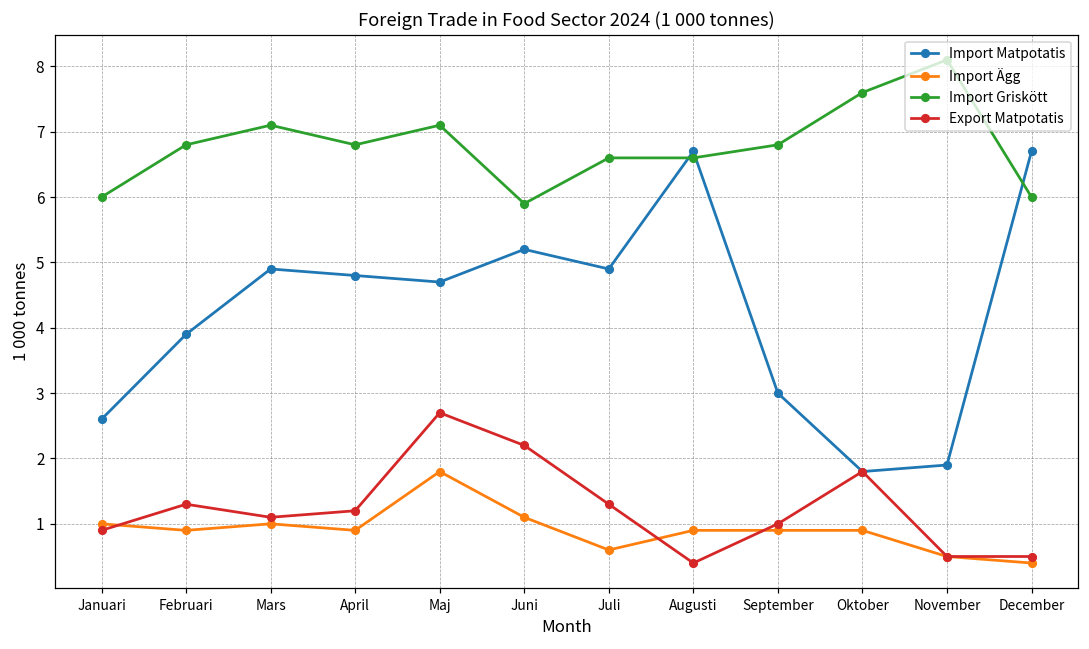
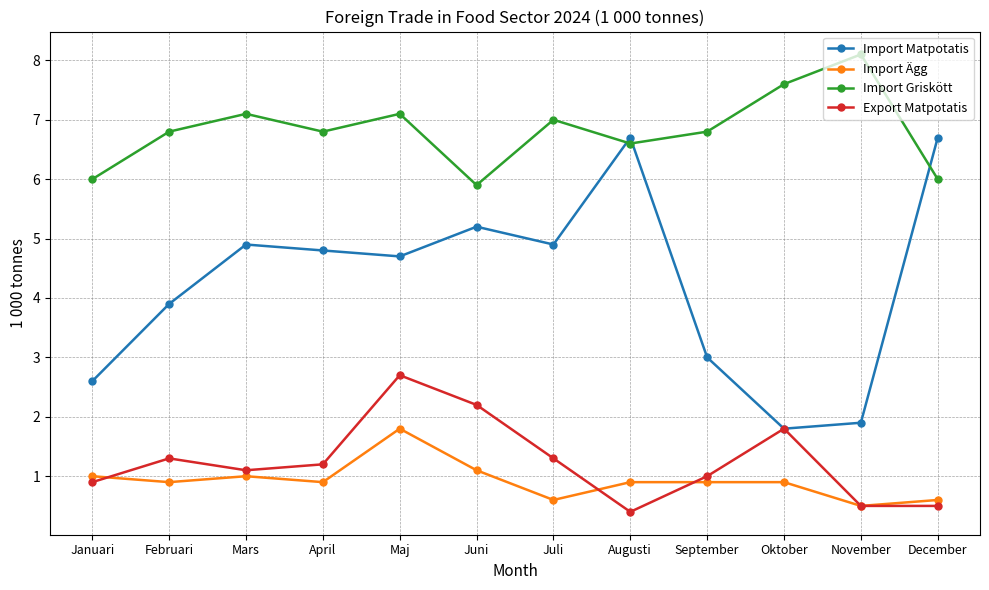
Import Griskött, Juli: 6.6 -> 7.0
Import Ägg, December: 0.4 -> 0.6
